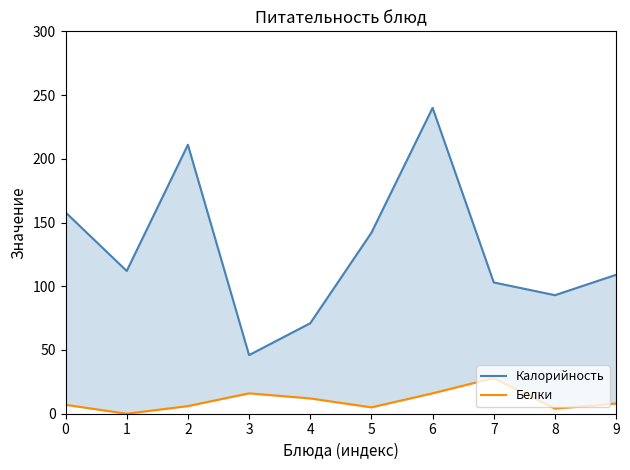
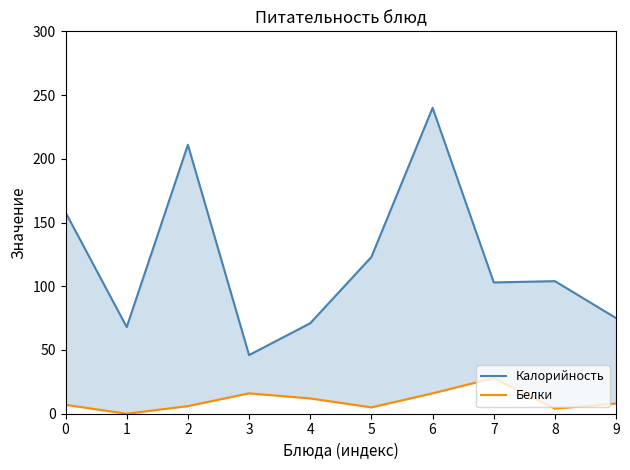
Калорийность, 1: 112 -> 68
Калорийность, 5: 142 -> 123
Калорийность, 8: 93 -> 104
Калорийность, 9: 109 -> 75
